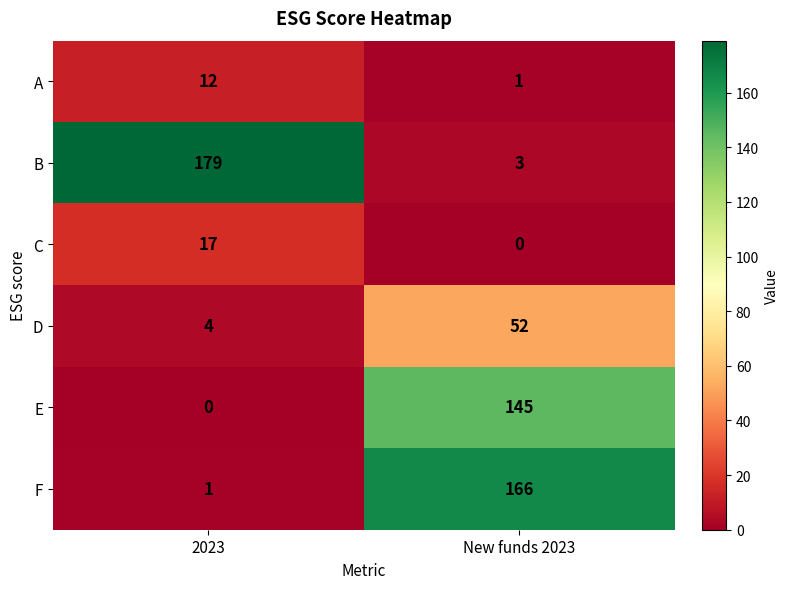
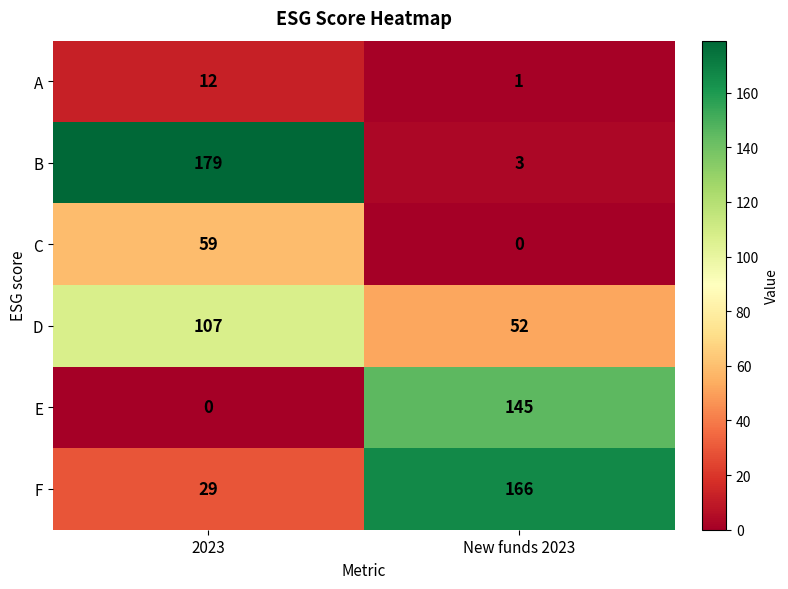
C, 2023: 17 -> 59
D, 2023: 4 -> 107
F, 2023: 1 -> 29
